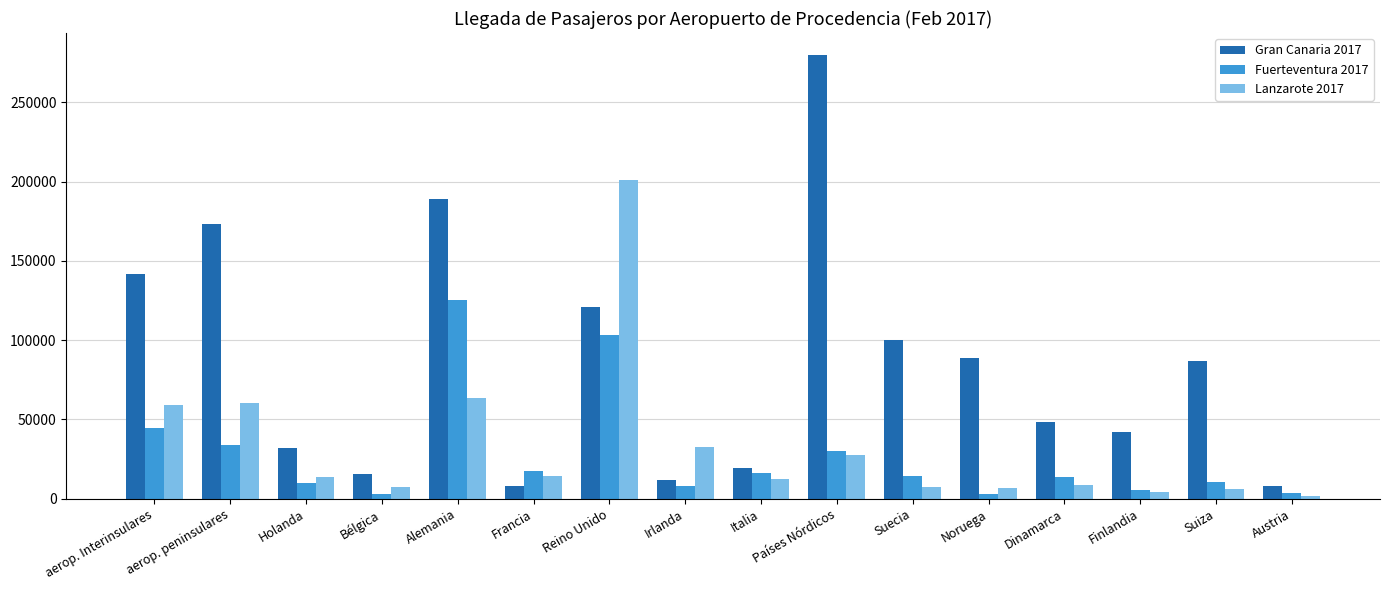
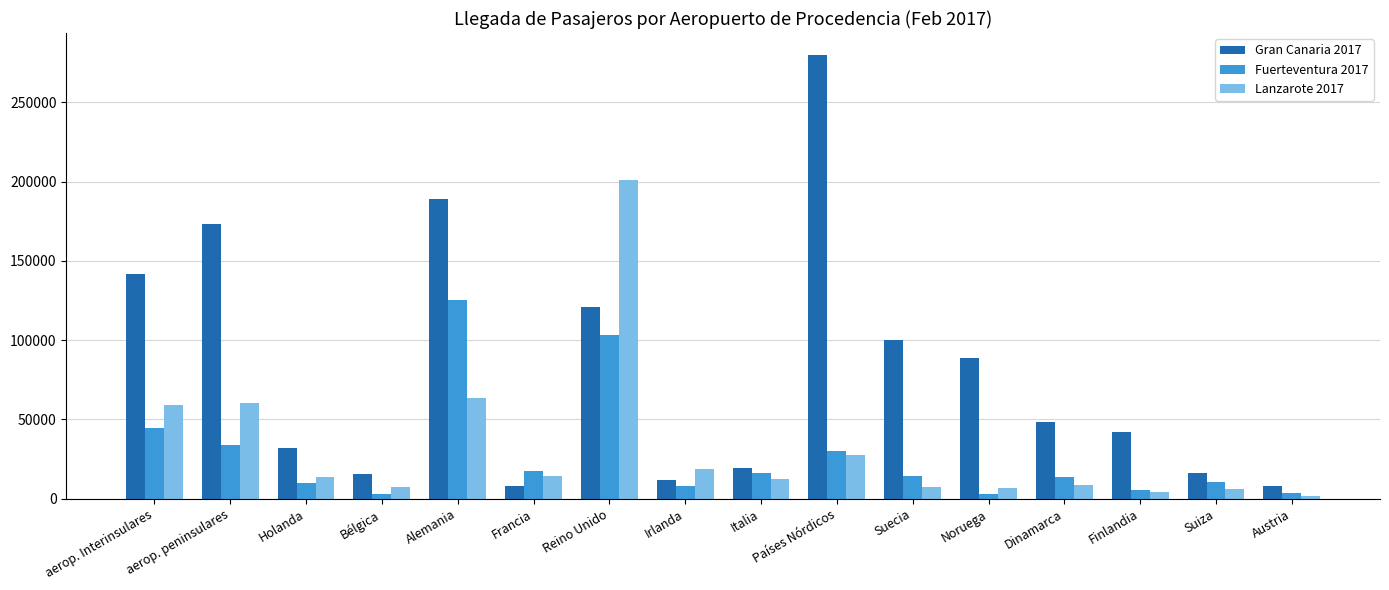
Lanzarote 2017, Irlanda: 33000 -> 19000
Gran Canaria 2017, Suiza: 87000 -> 16000
